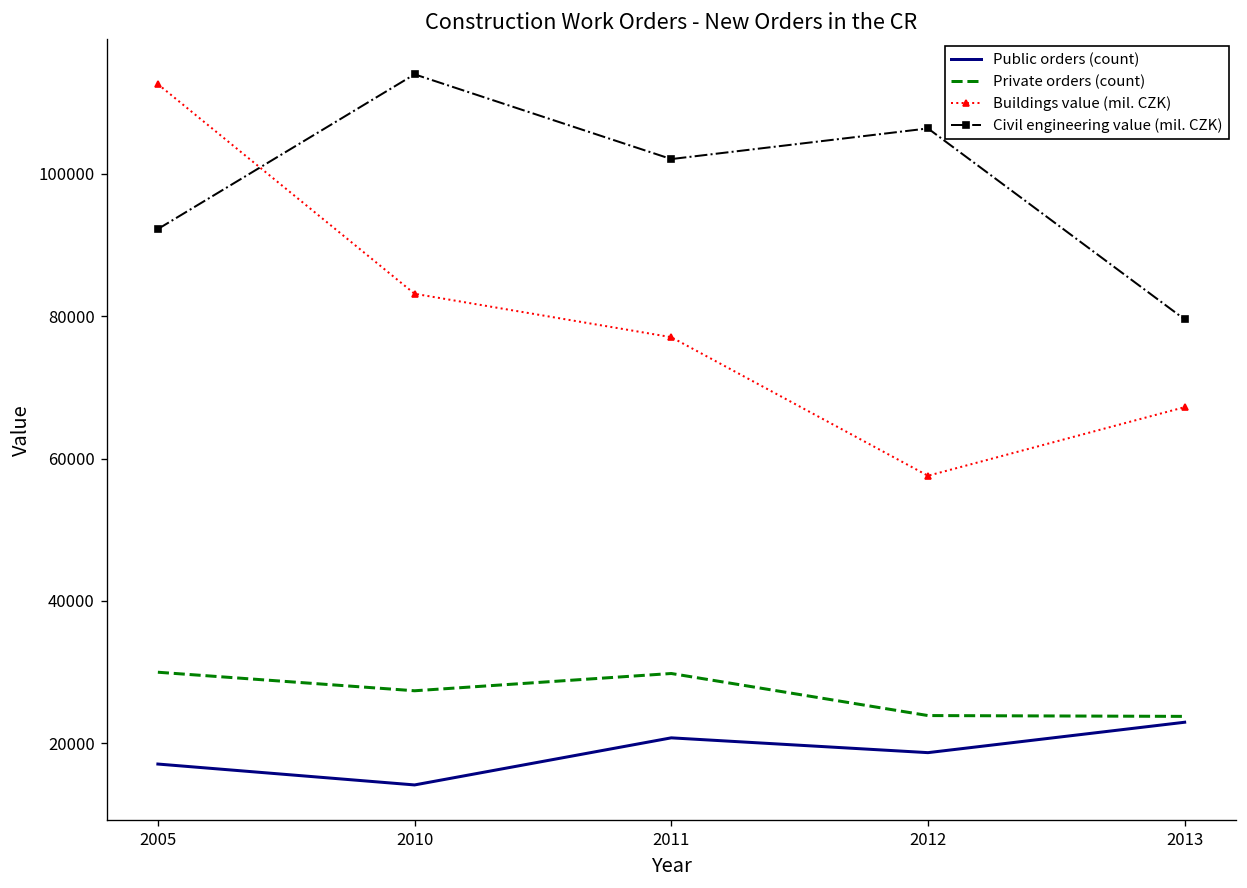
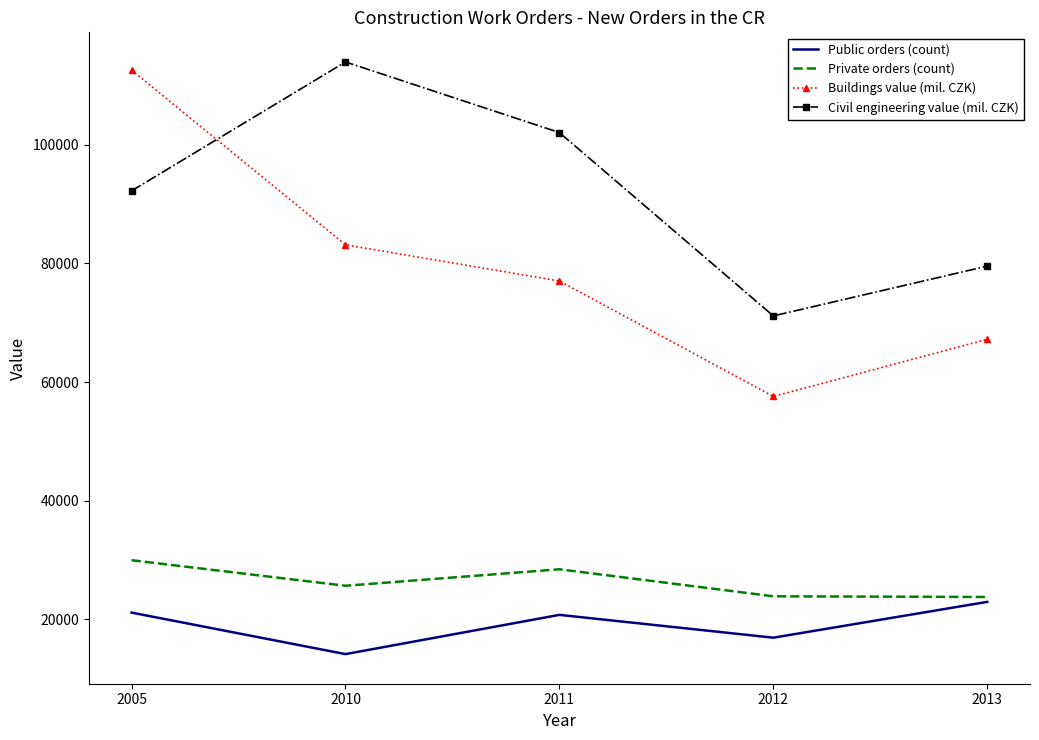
Public orders (count), 2005: 17000 -> 21000
Private orders (count), 2010: 27000 -> 26000
Private orders (count), 2011: 30000 -> 28000
Public orders (count), 2012: 19000 -> 17000
Civil engineering value (mil. CZK), 2012: 106000 -> 71000
